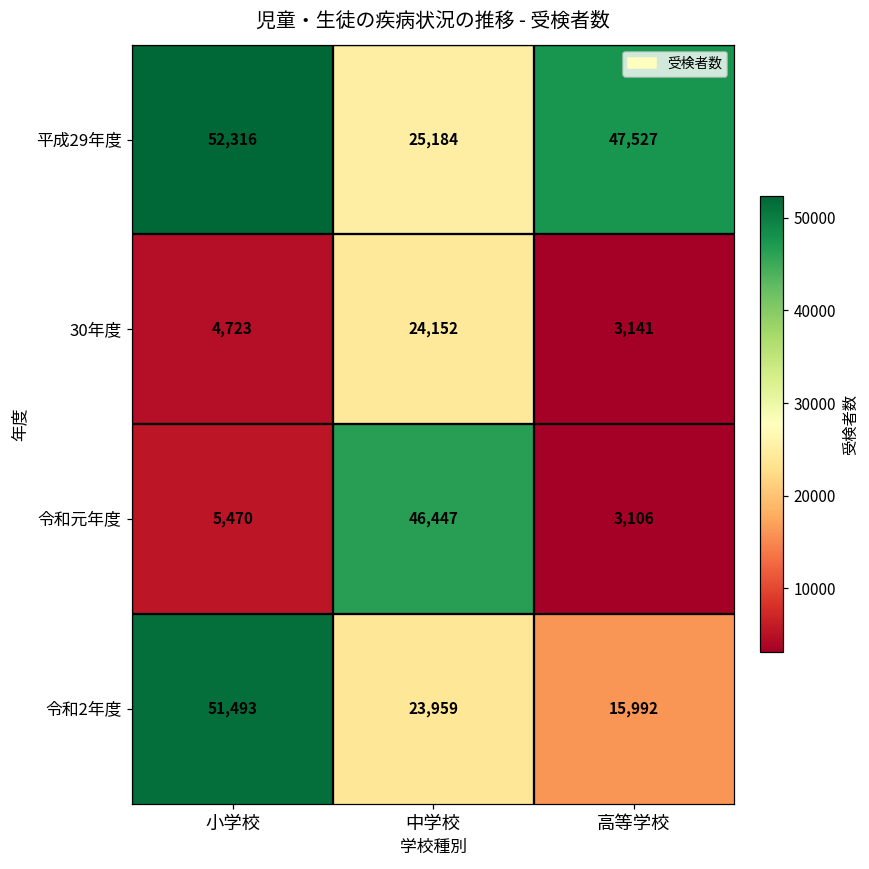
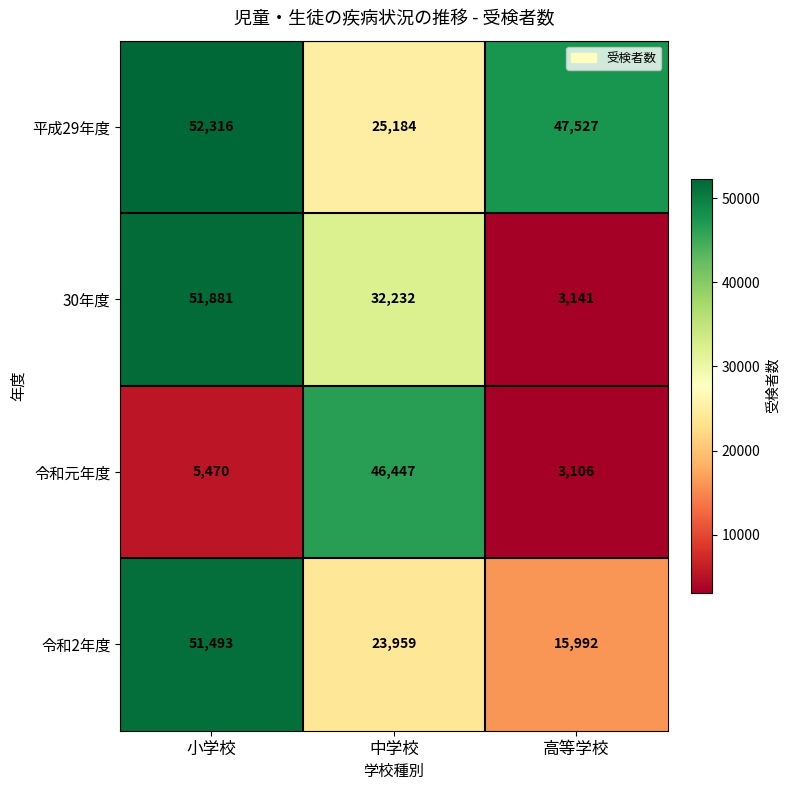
30年度, 小学校: 4,723 -> 51,881
30年度, 中学校: 24,152 -> 32,232
